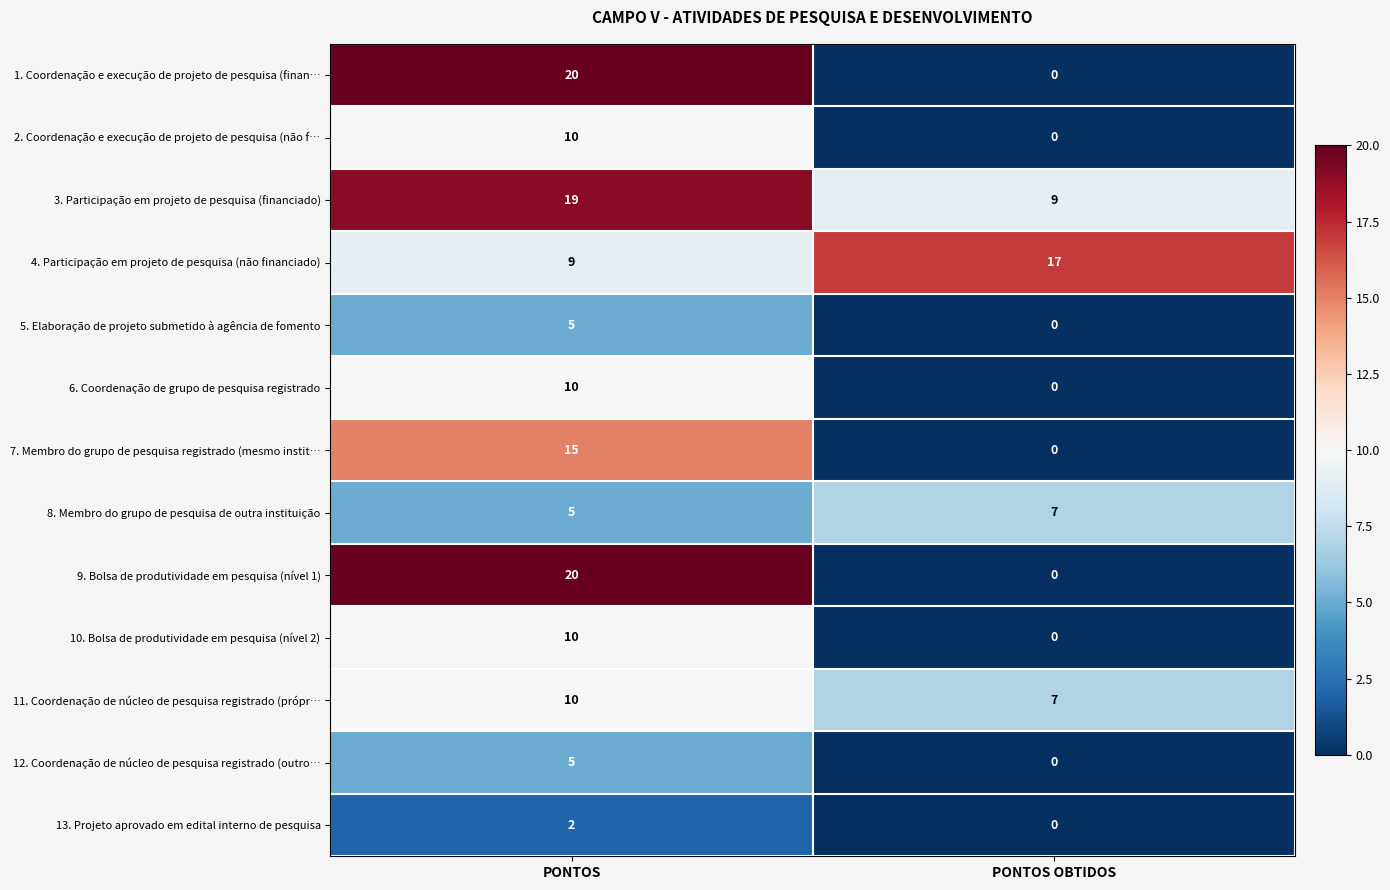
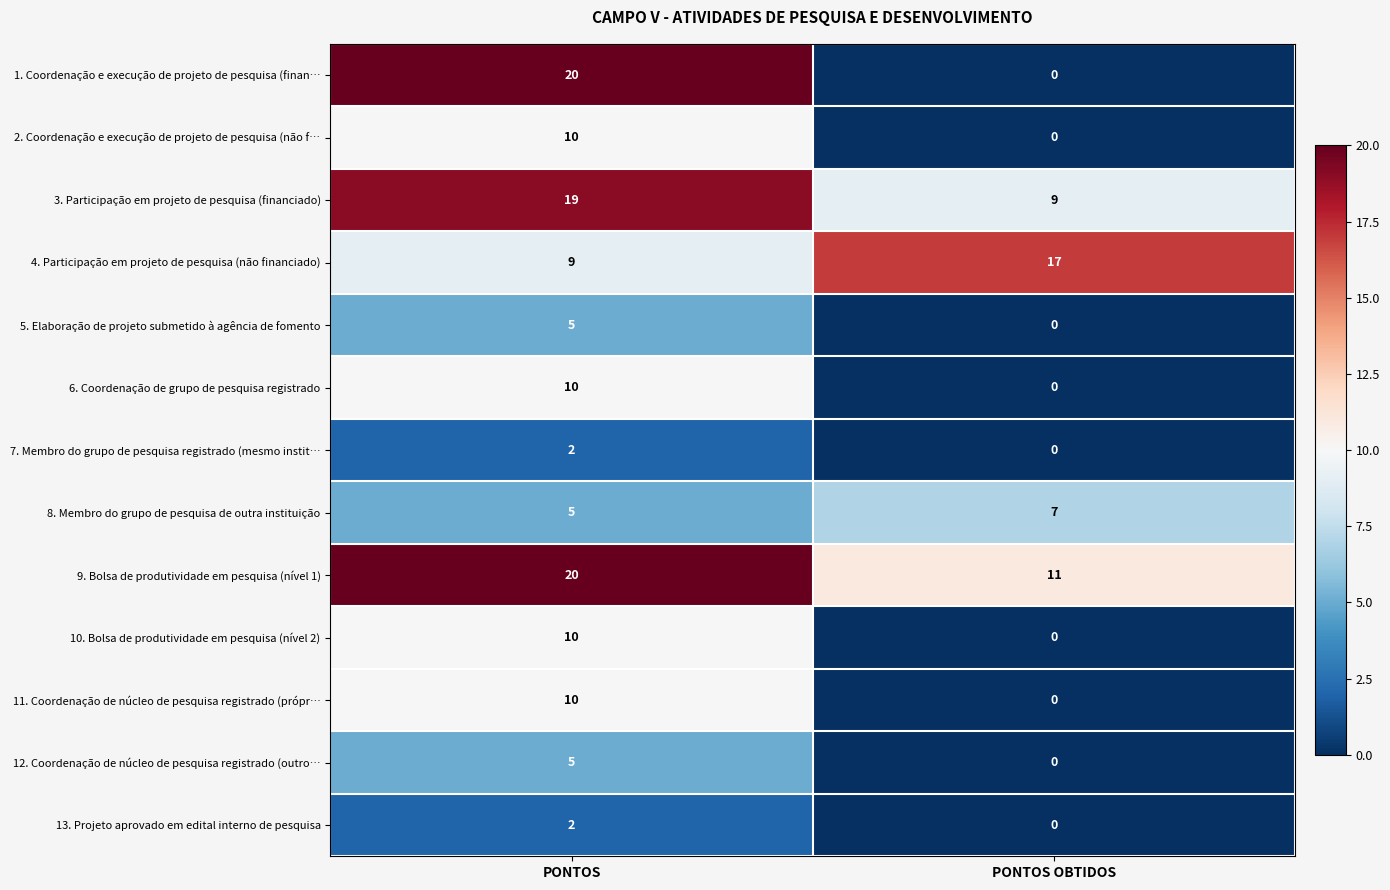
7. Membro do grupo de pesquisa registrado (mesmo instit…, PONTOS: 15 -> 2
9. Bolsa de produtividade em pesquisa (nível 1), PONTOS OBTIDOS: 0 -> 11
11. Coordenação de núcleo de pesquisa registrado (própr…, PONTOS OBTIDOS: 7 -> 0
